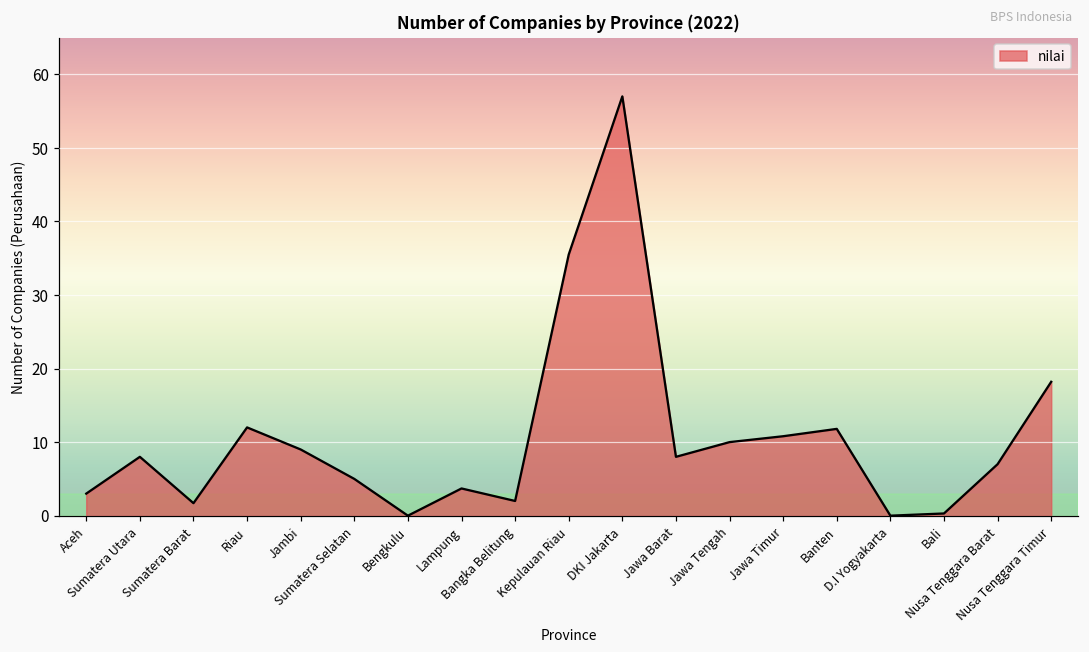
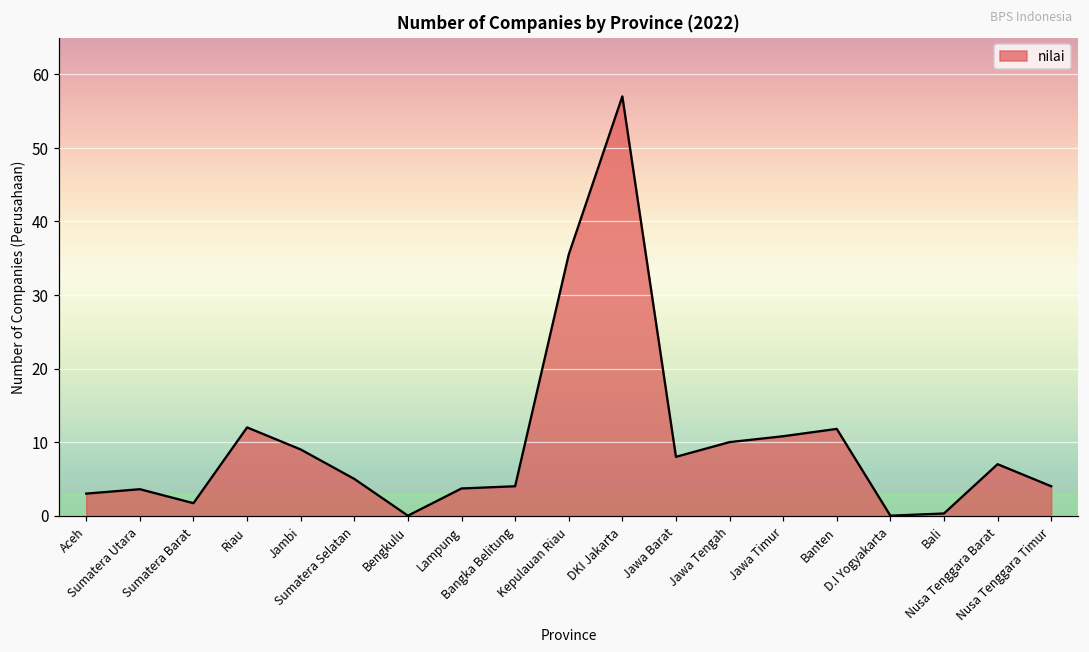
Sumatera Utara: 8 -> 4
Bangka Belitung: 2 -> 4
Nusa Tenggara Timur: 18 -> 4
